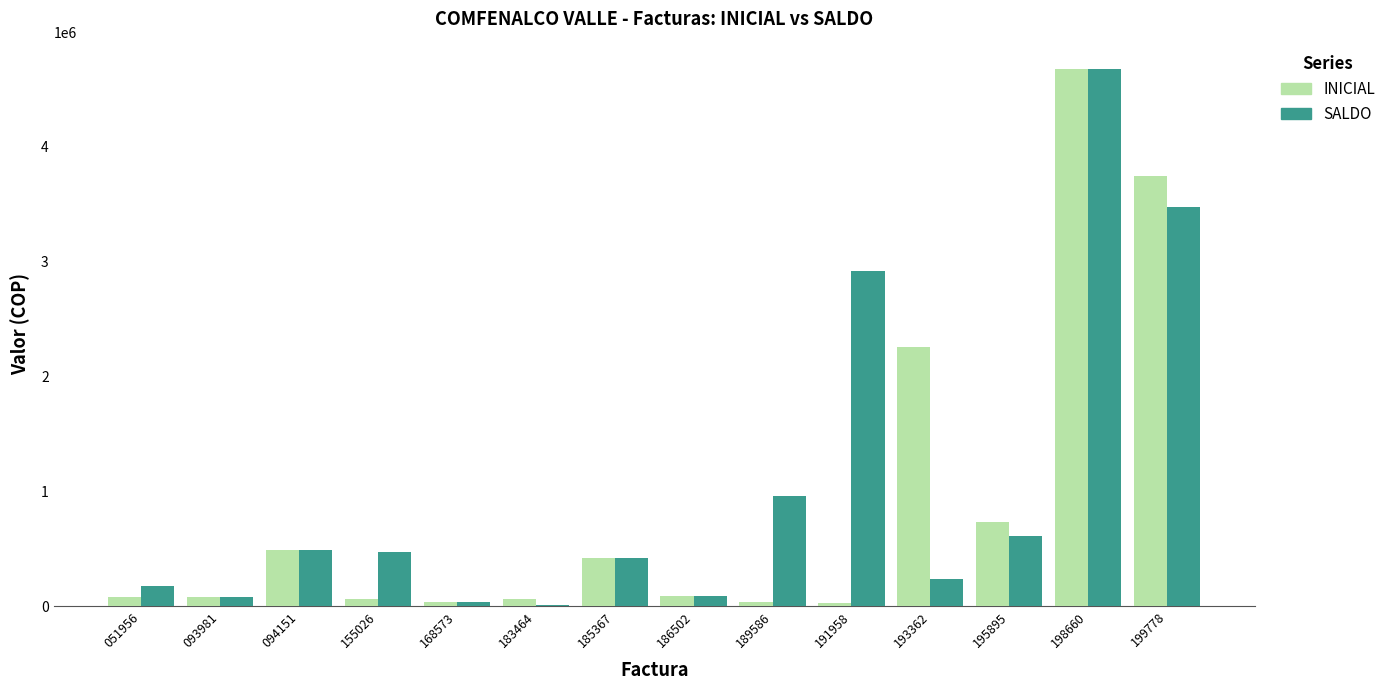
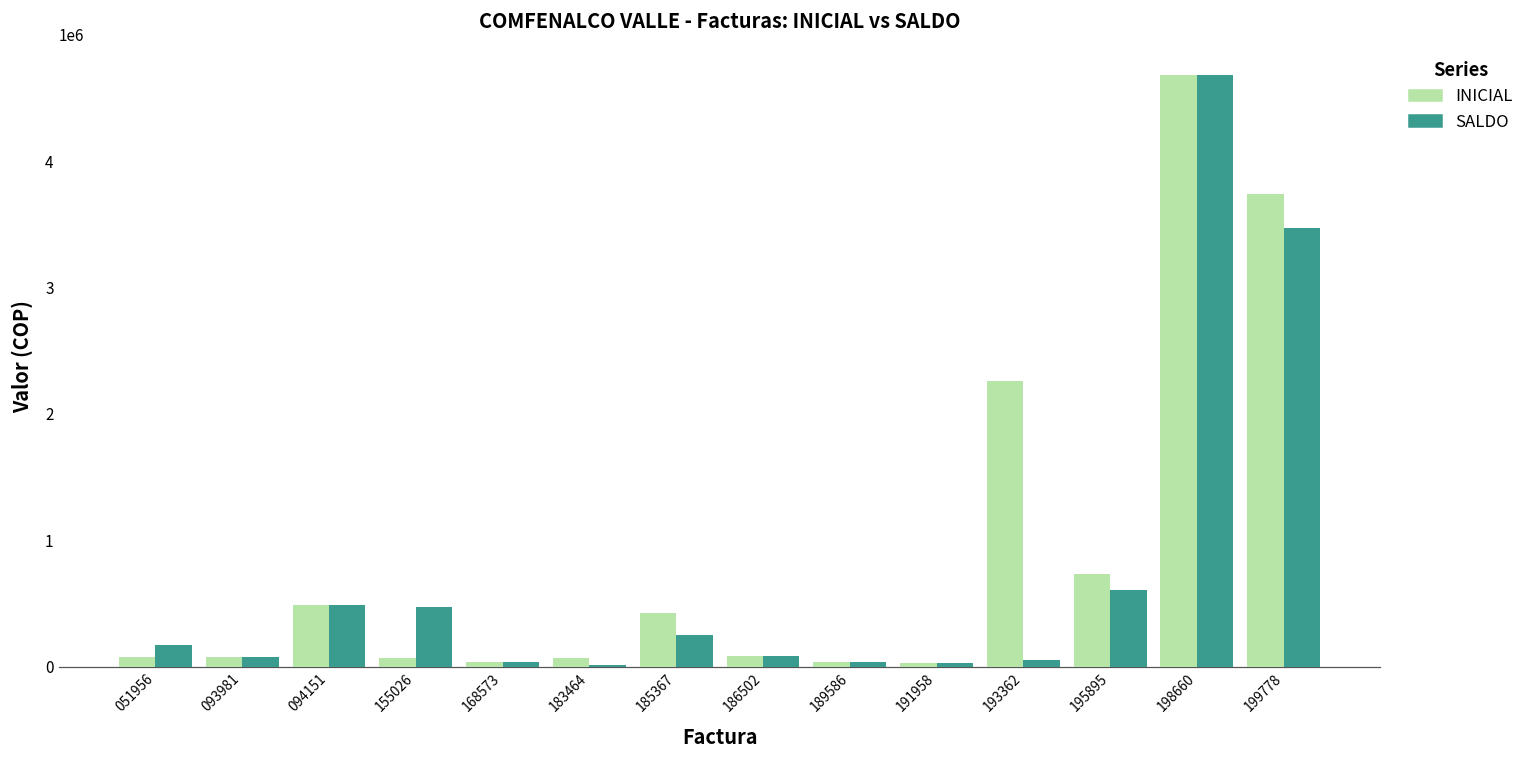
SALDO, 185367: 420000 -> 250000
SALDO, 189586: 960000 -> 40000
SALDO, 191958: 2920000 -> 30000
SALDO, 193362: 240000 -> 50000
